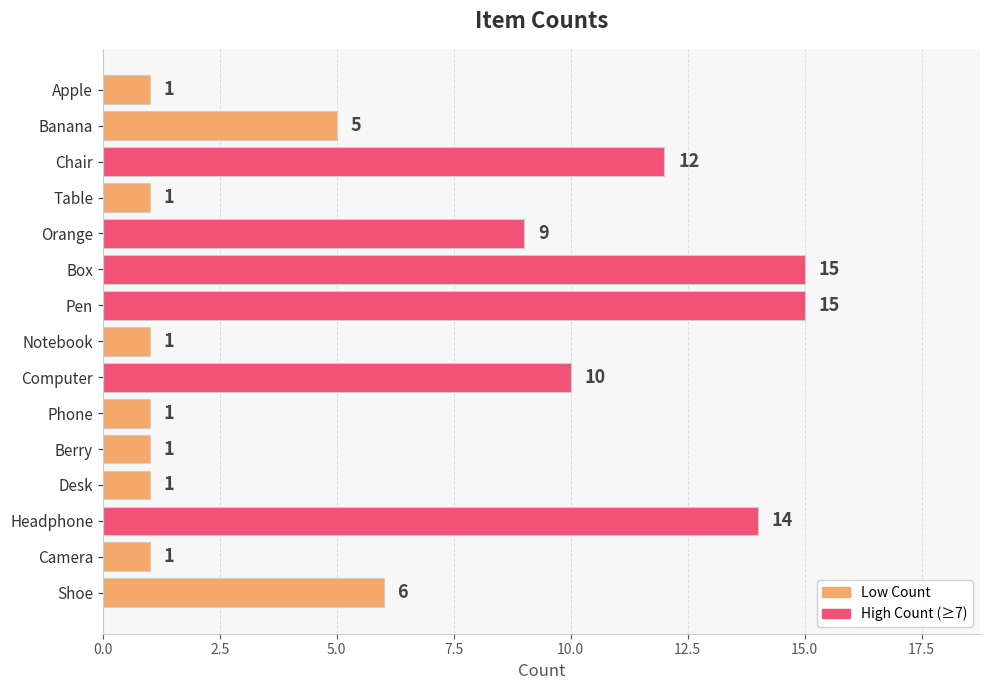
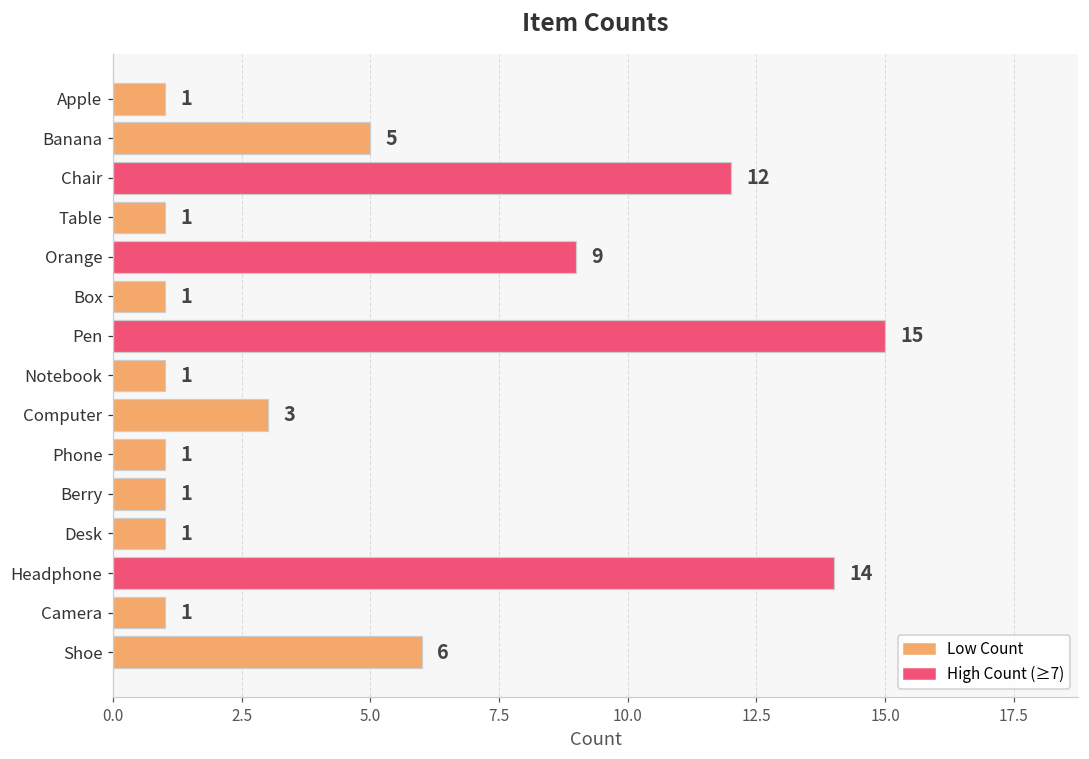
Box: 15 -> 1
Computer: 10 -> 3
